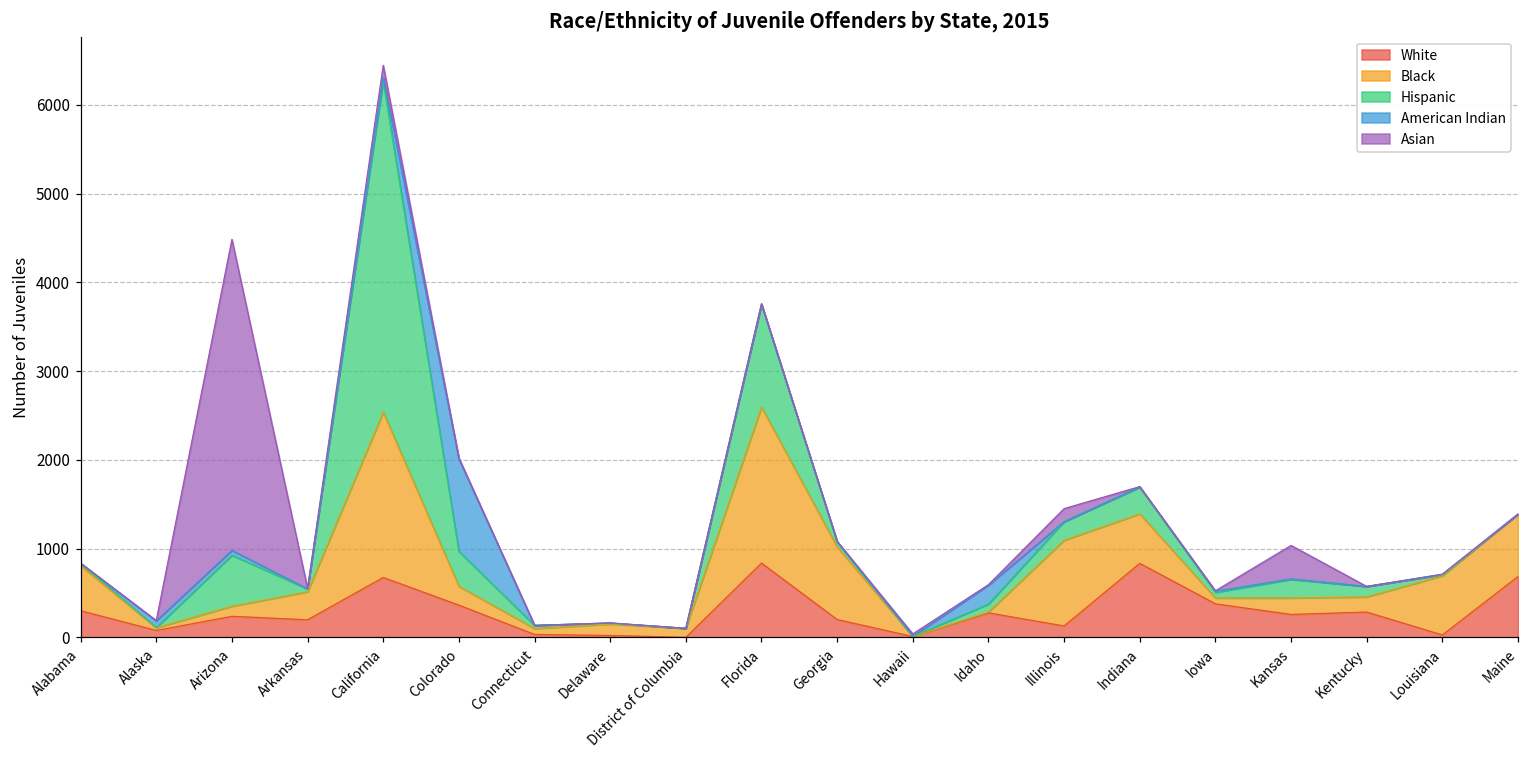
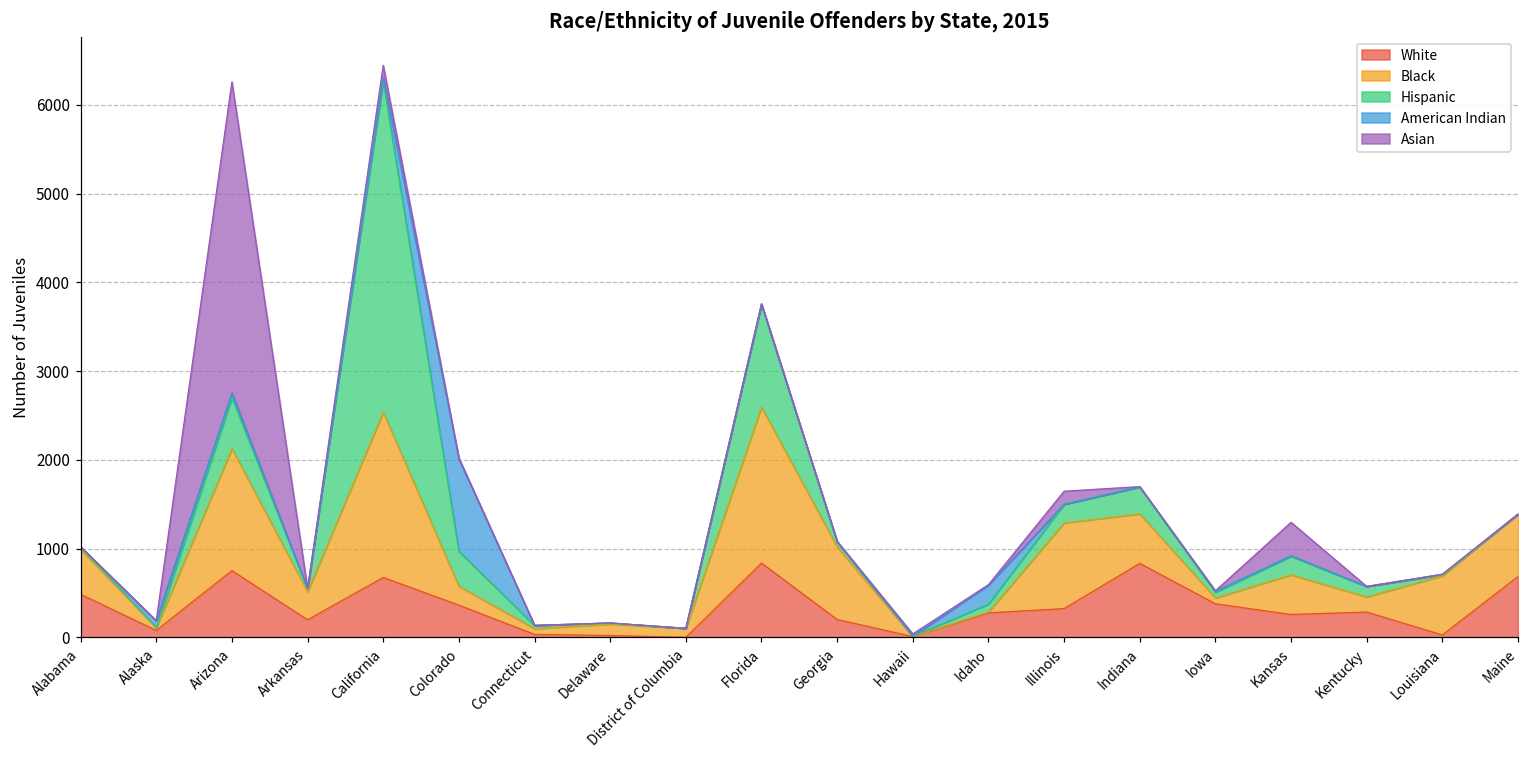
White, Alabama: 300 -> 500
White, Arizona: 200 -> 800
Black, Arizona: 100 -> 1400
White, Illinois: 100 -> 300
Black, Kansas: 200 -> 400
